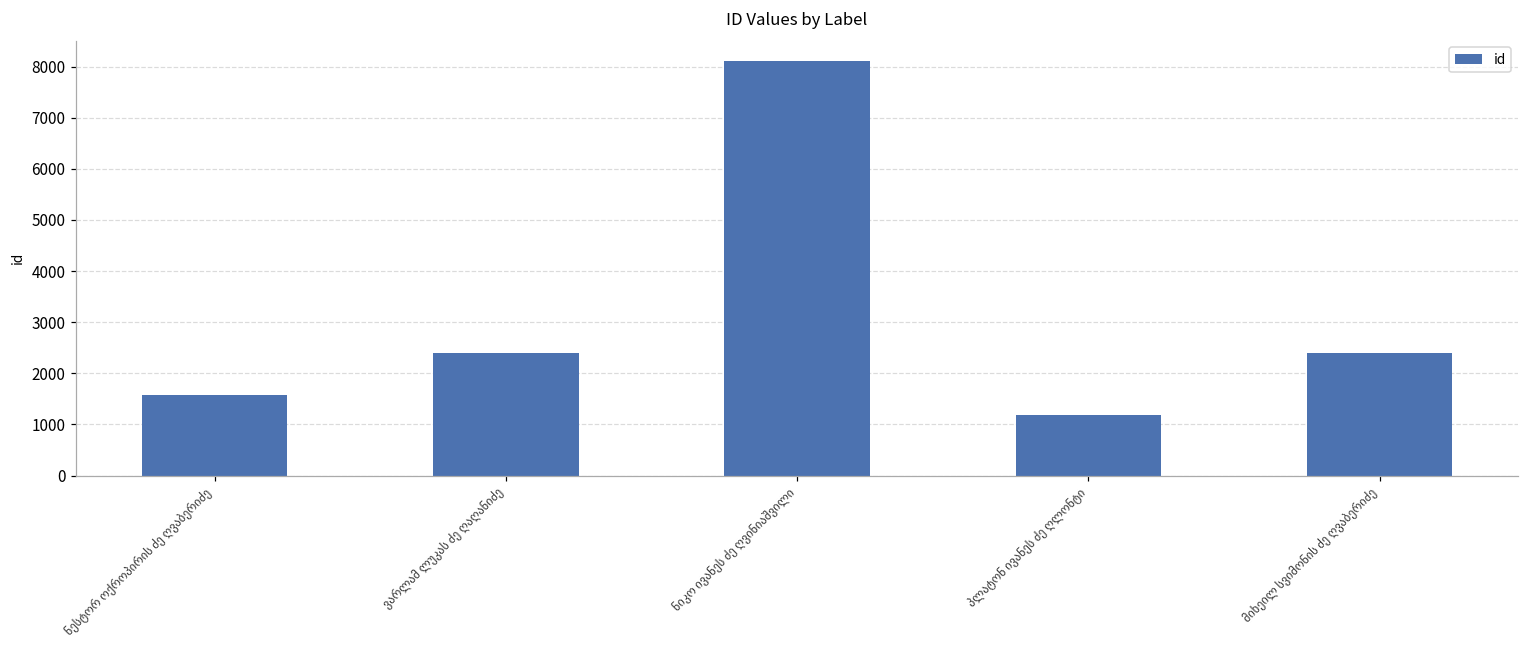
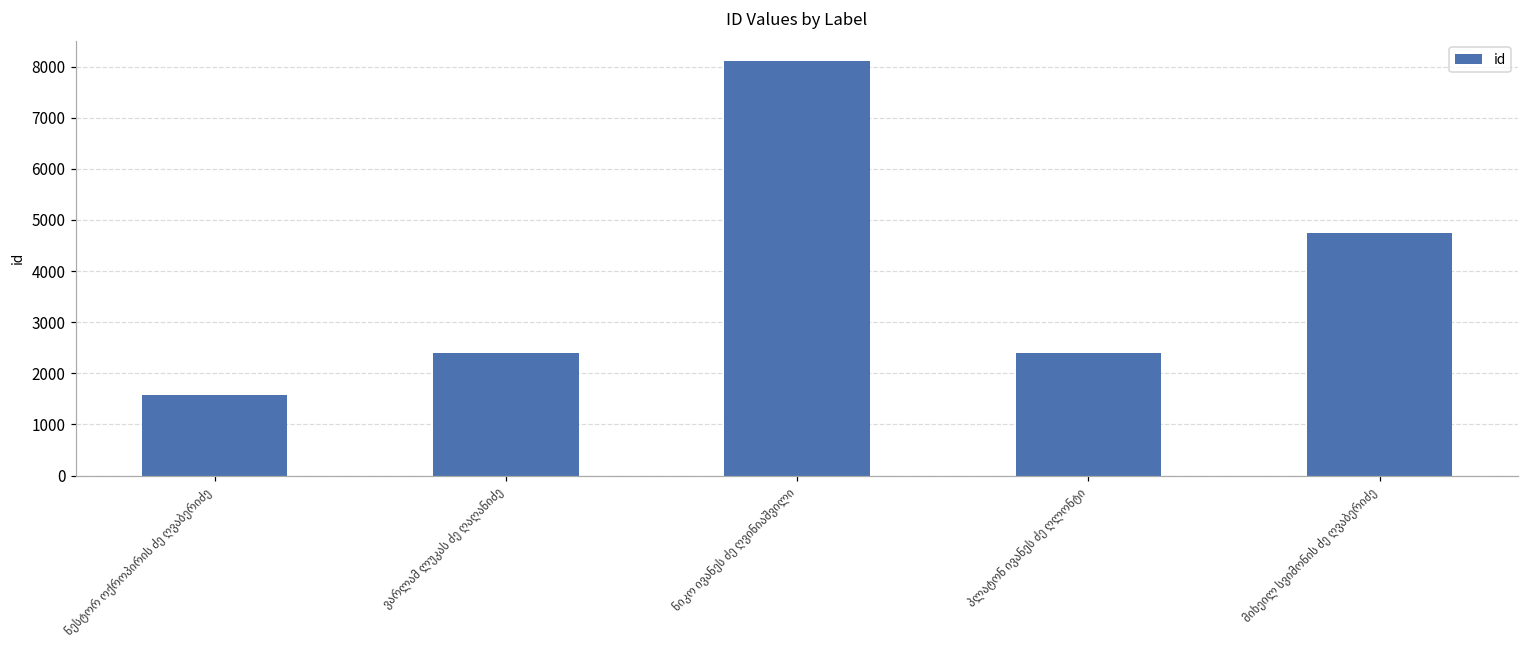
პლატონ ივანეს ძე ღლონტი: 1200 -> 2400
მიხეილ სვიმონის ძე ღვაბერიძე: 2400 -> 4700
